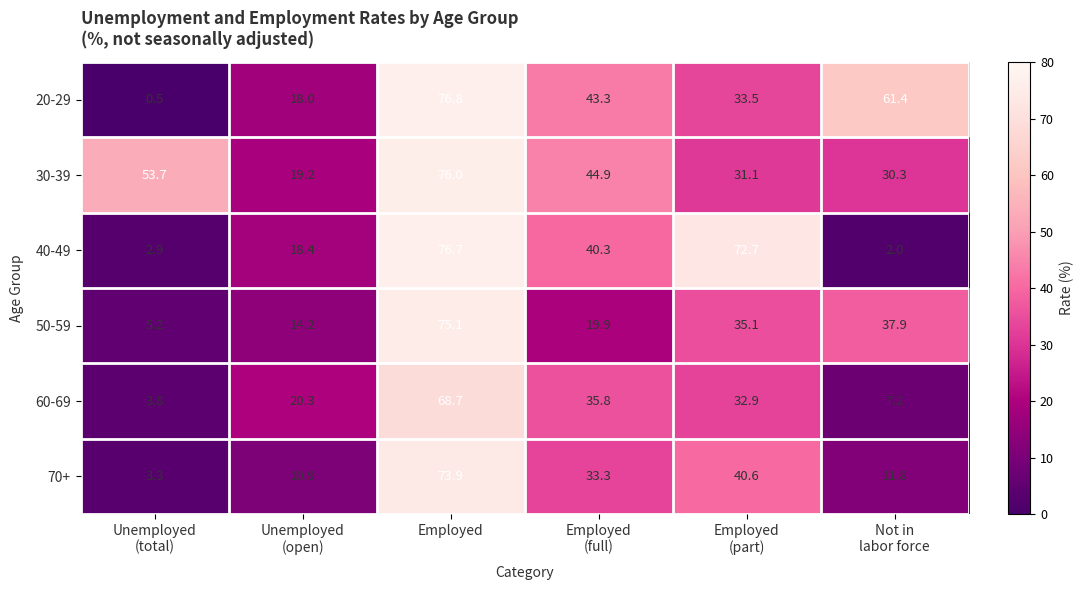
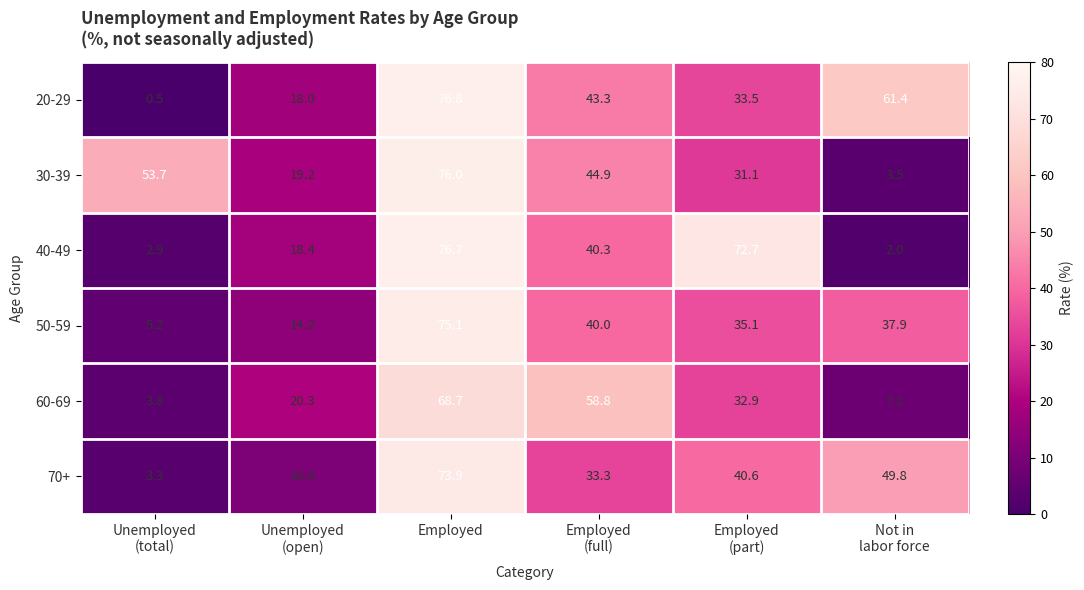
30-39, Not in labor force: 30.3 -> 3.5
50-59, Employed (full): 19.9 -> 40.0
60-69, Employed (full): 35.8 -> 58.8
70+, Not in labor force: 11.8 -> 49.8
